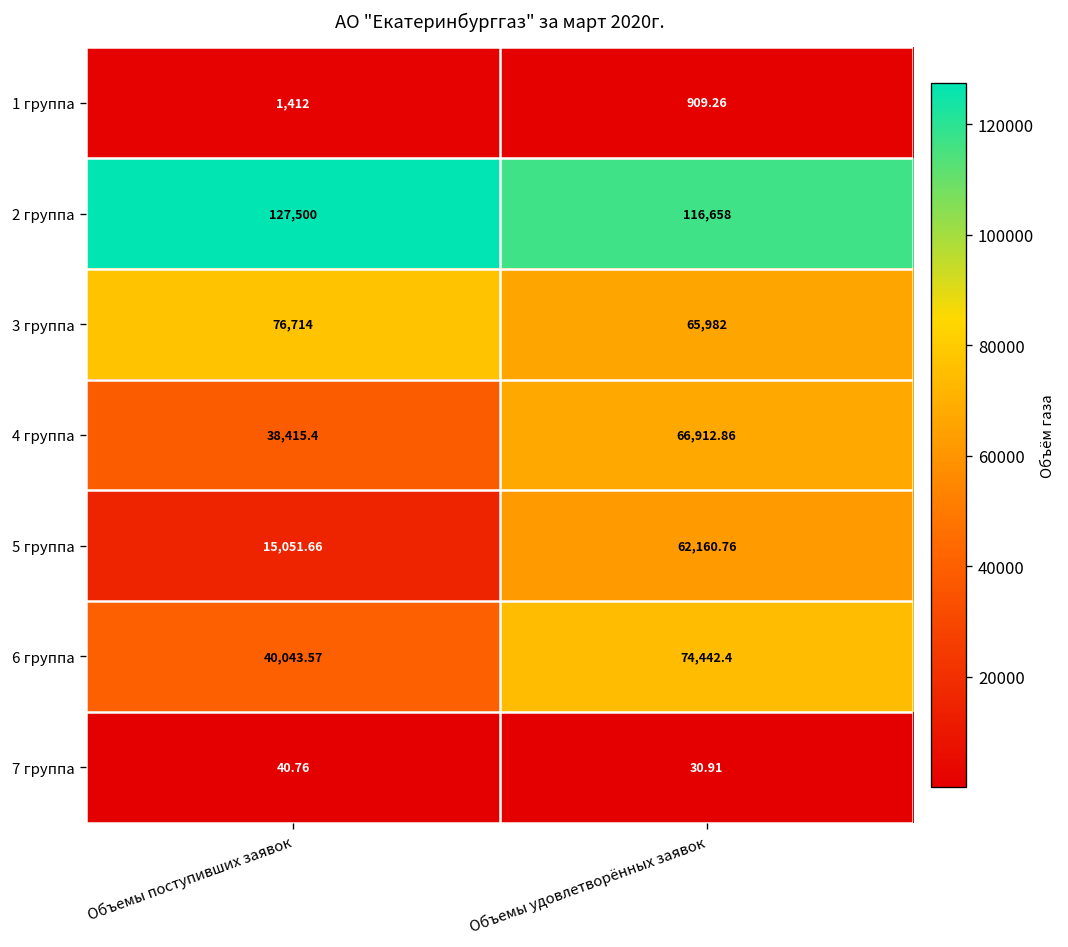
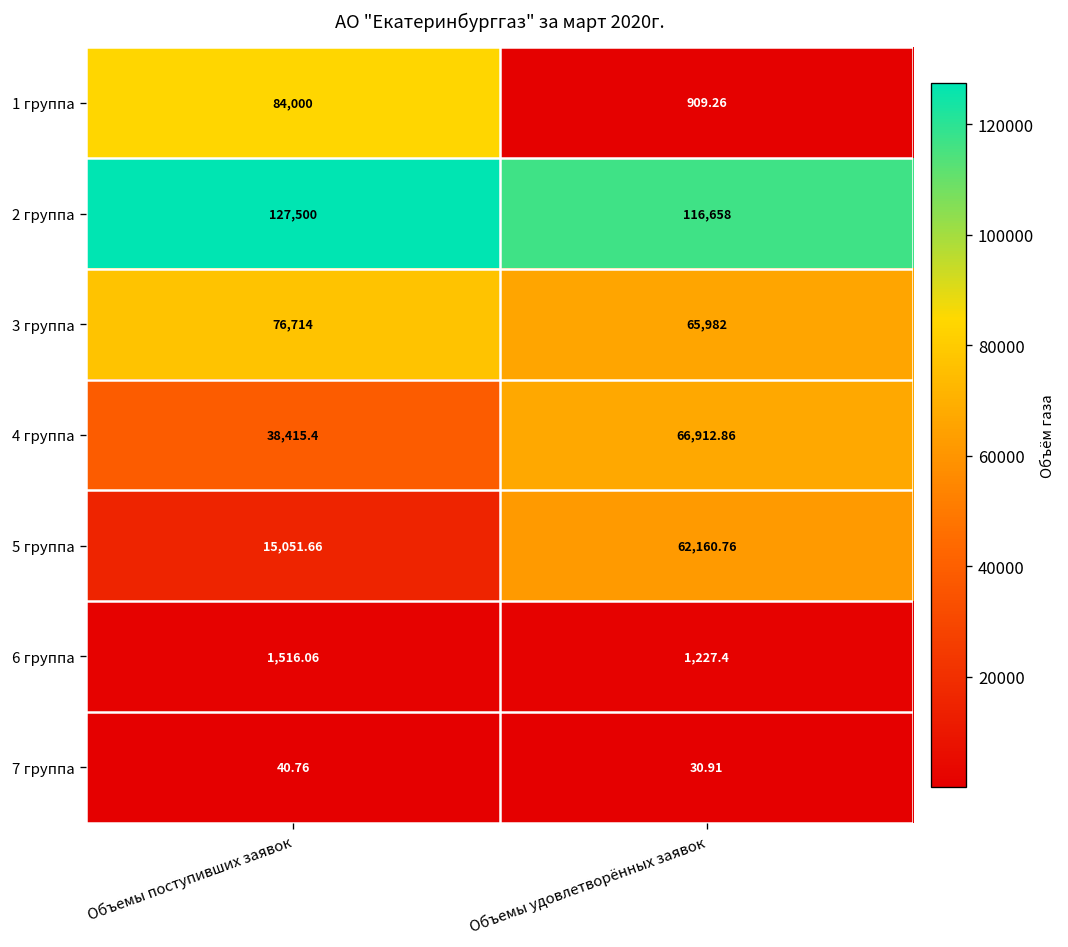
1 группа, Объемы поступивших заявок: 1,412 -> 84,000
6 группа, Объемы поступивших заявок: 40,043.57 -> 1,516.06
6 группа, Объемы удовлетворённых заявок: 74,442.4 -> 1,227.4
